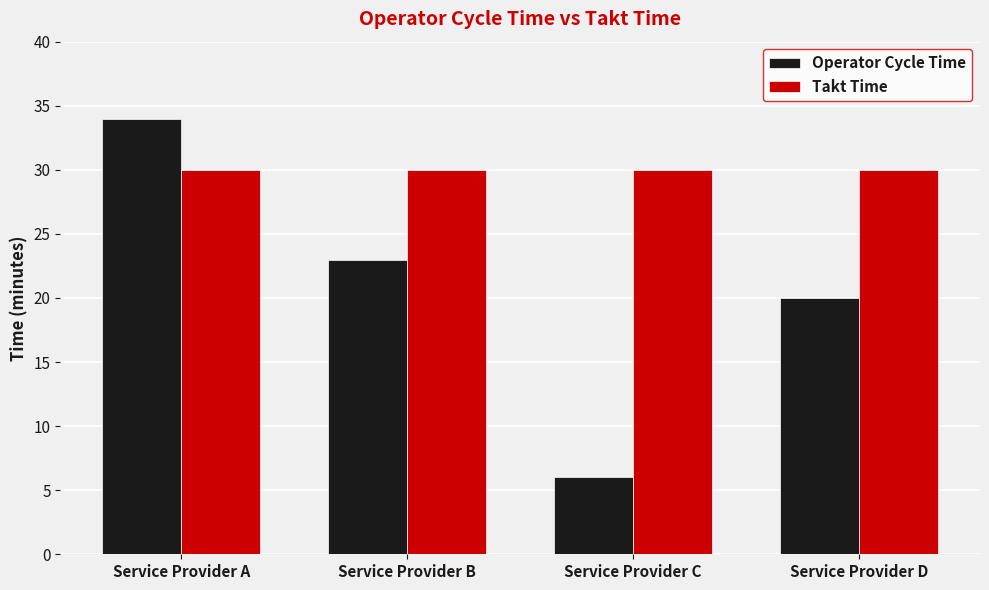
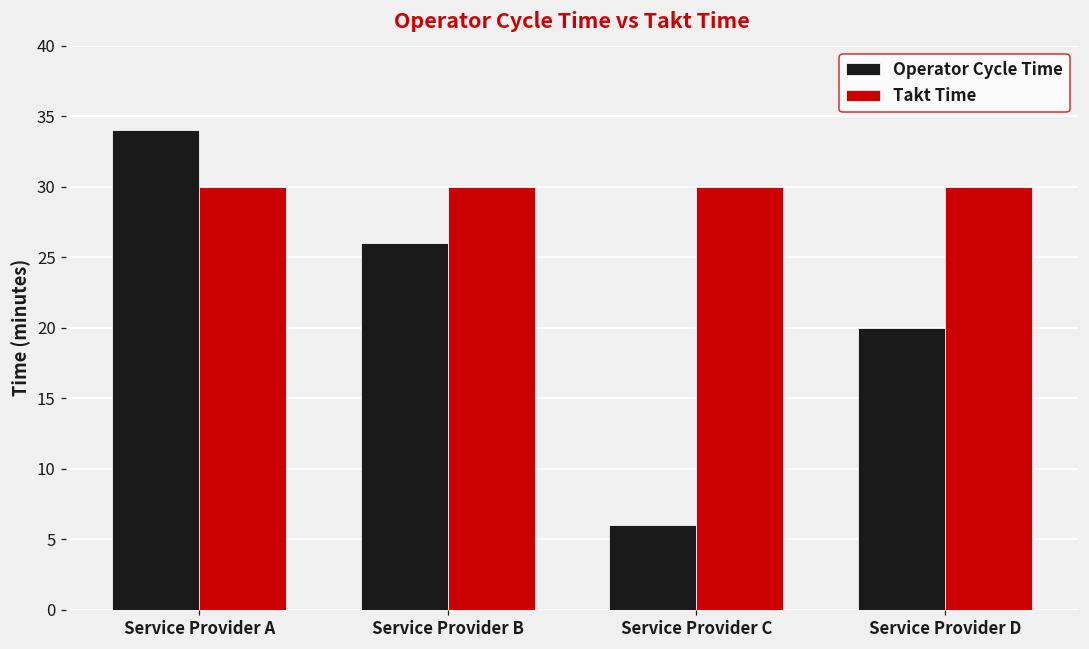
Operator Cycle Time, Service Provider B: 23 -> 26
